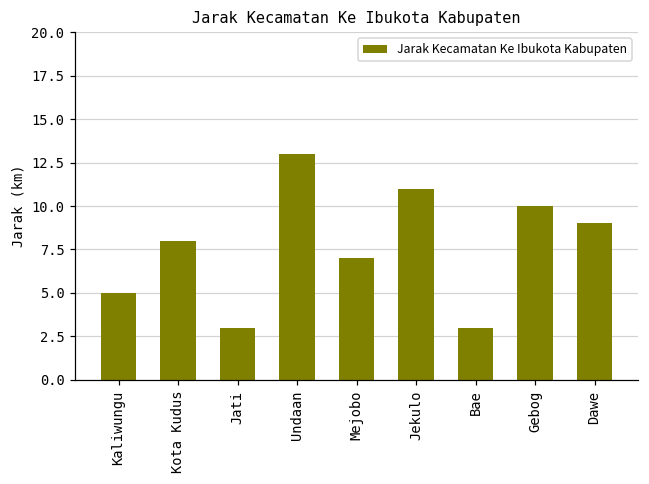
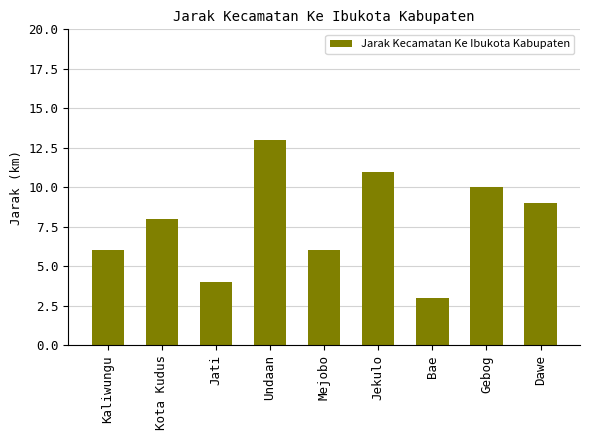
Kaliwungu: 5 -> 6
Jati: 3 -> 4
Mejobo: 7 -> 6
